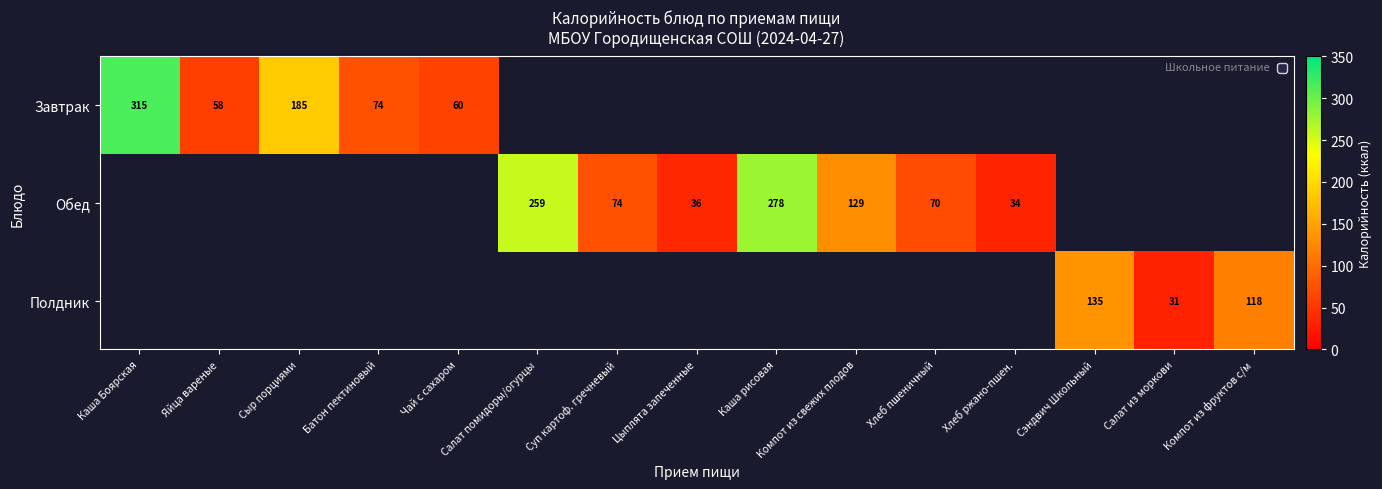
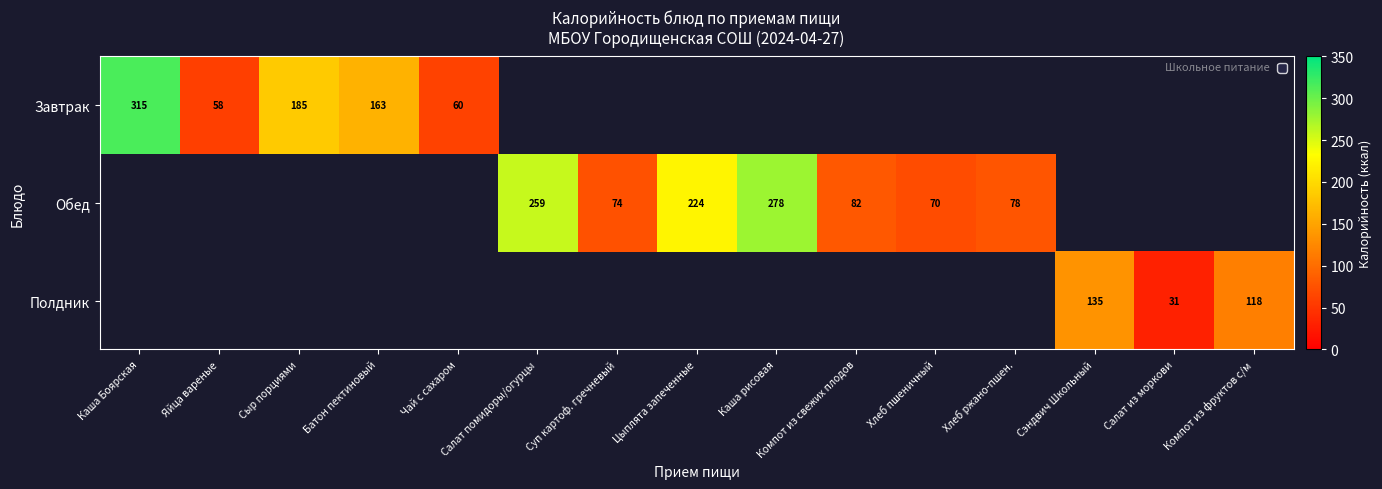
Завтрак, Батон пектиновый: 74 -> 163
Обед, Цыплята запеченные: 36 -> 224
Обед, Компот из свежих плодов: 129 -> 82
Обед, Хлеб ржано-пшен.: 34 -> 78
